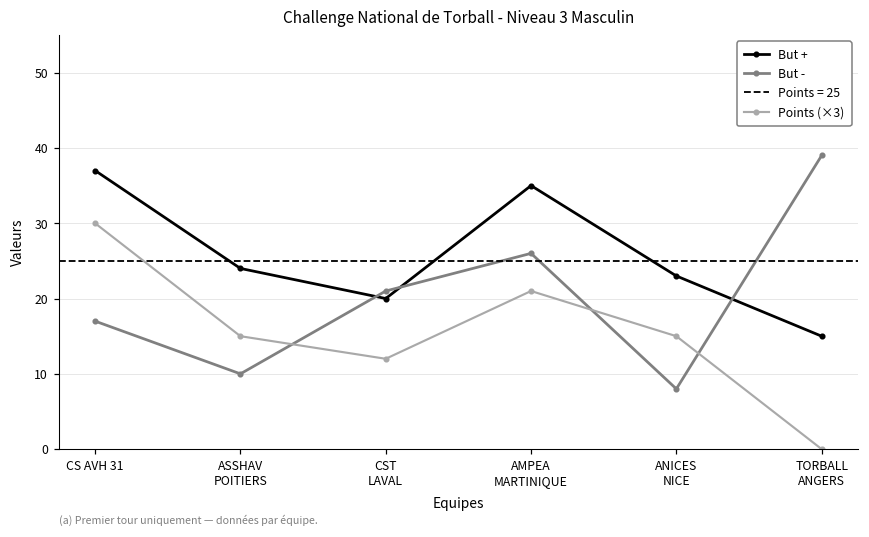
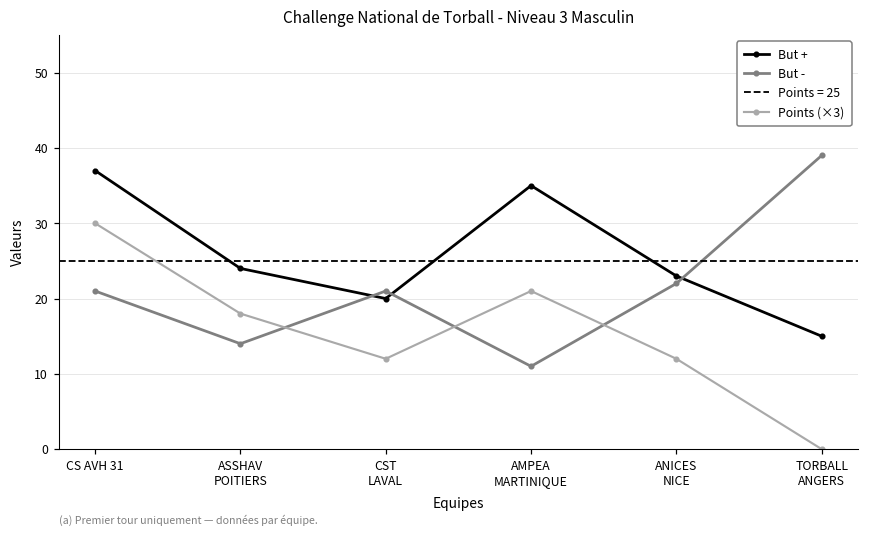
But -, CS AVH 31: 17 -> 21
But -, ASSHAV POITIERS: 10 -> 14
Points (×3), ASSHAV POITIERS: 15 -> 18
But -, AMPEA MARTINIQUE: 26 -> 11
But -, ANICES NICE: 8 -> 22
Points (×3), ANICES NICE: 15 -> 12
